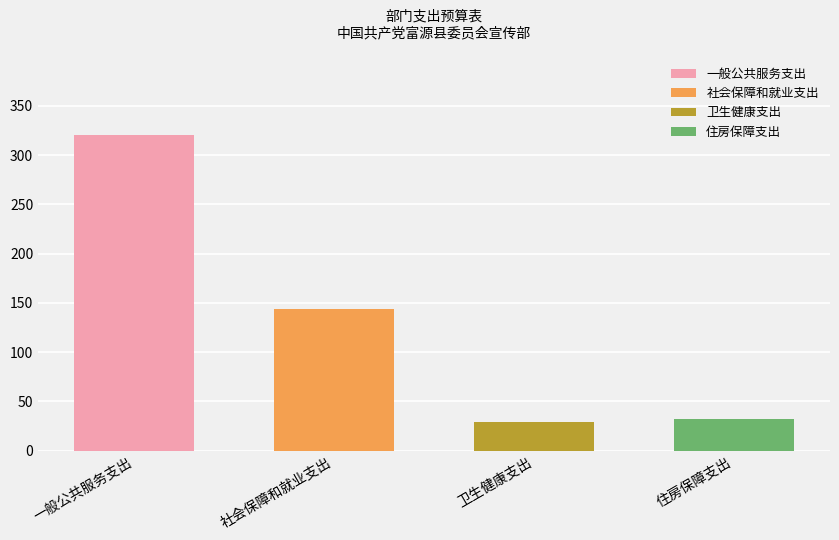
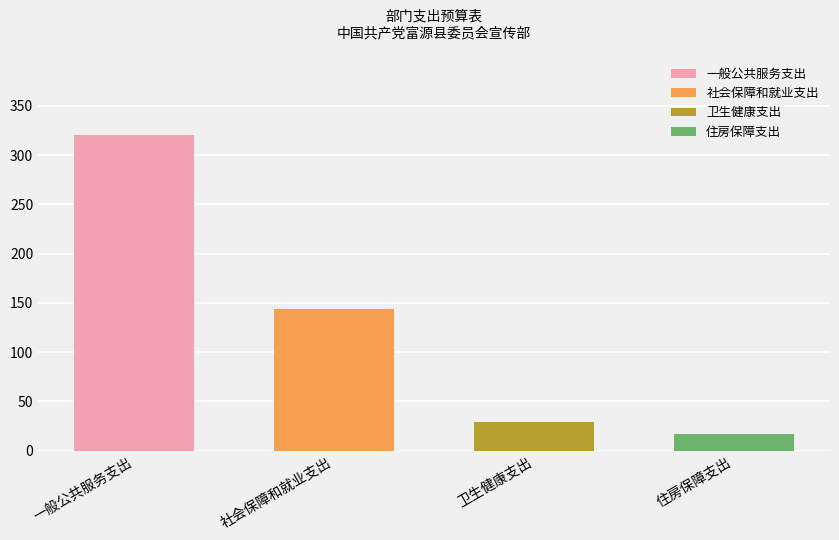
住房保障支出: 30 -> 20
